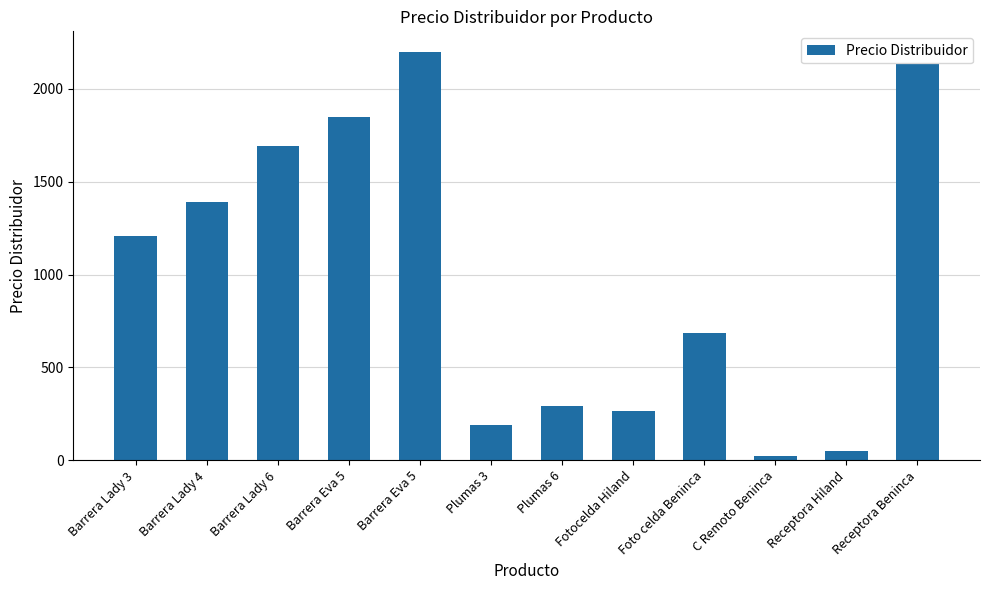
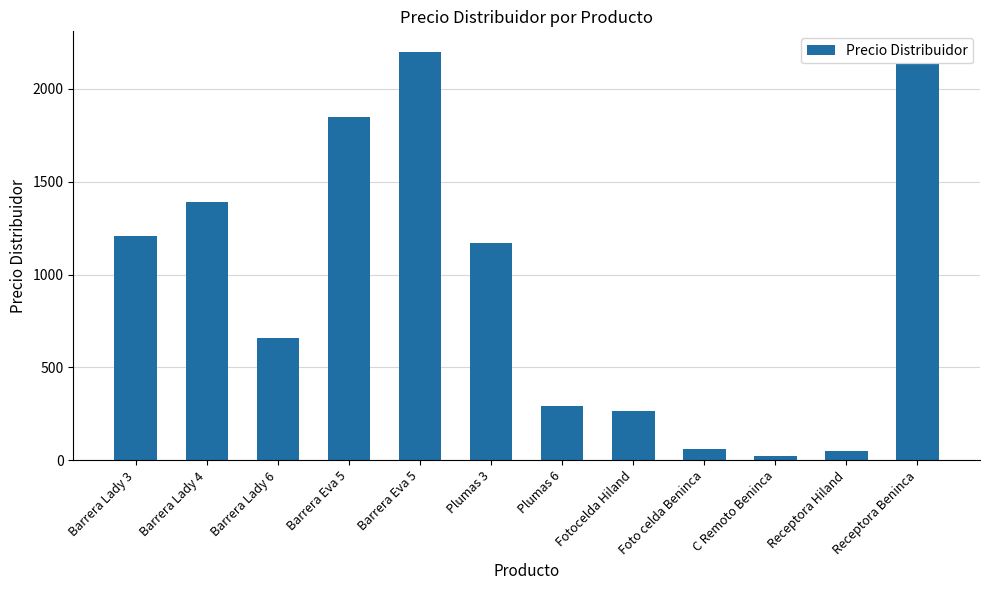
Barrera Lady 6: 1690 -> 660
Plumas 3: 190 -> 1170
Foto celda Beninca: 690 -> 60
